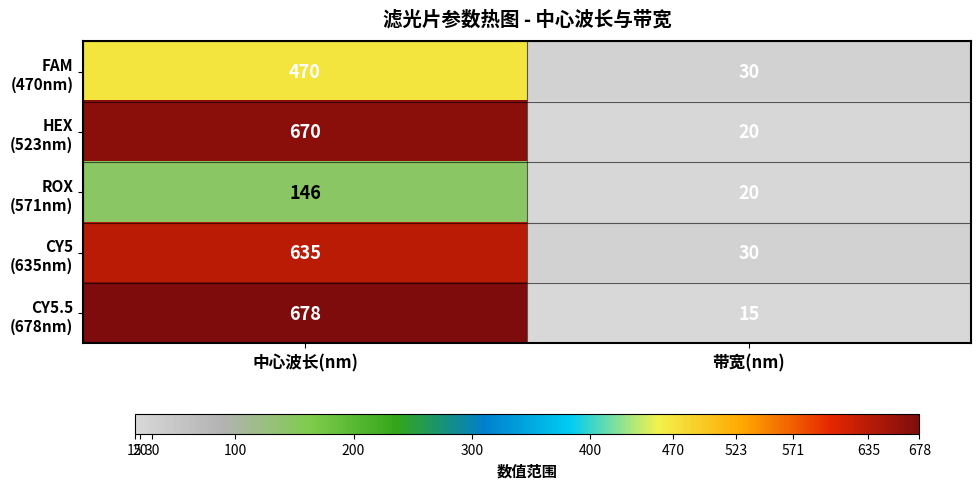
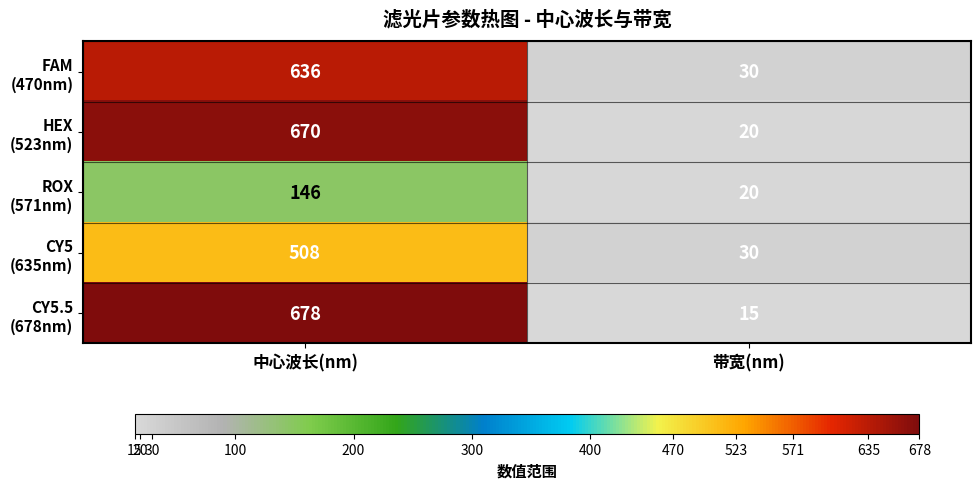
FAM (470nm), 中心波长(nm): 470 -> 636
CY5 (635nm), 中心波长(nm): 635 -> 508
